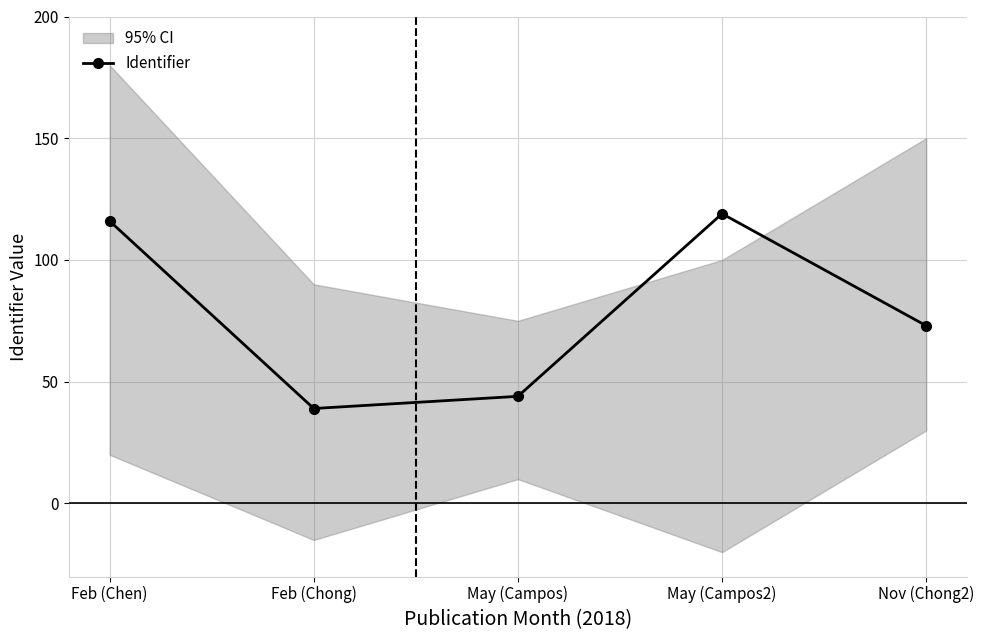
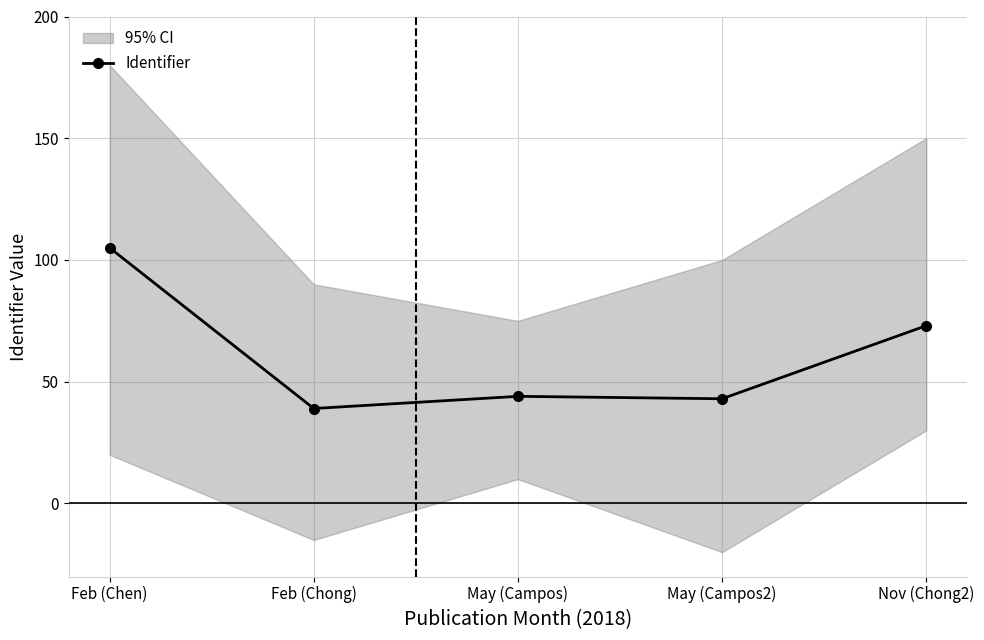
Identifier, Feb (Chen): 116 -> 105
Identifier, May (Campos2): 119 -> 43
